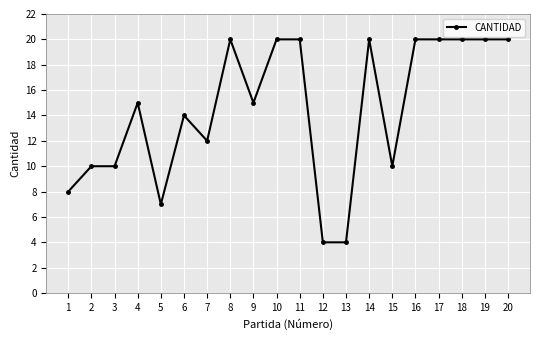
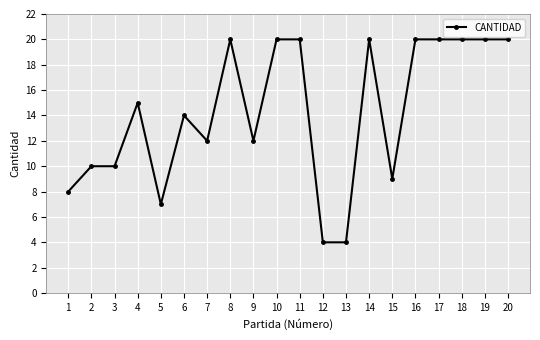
9: 15 -> 12
15: 10 -> 9
